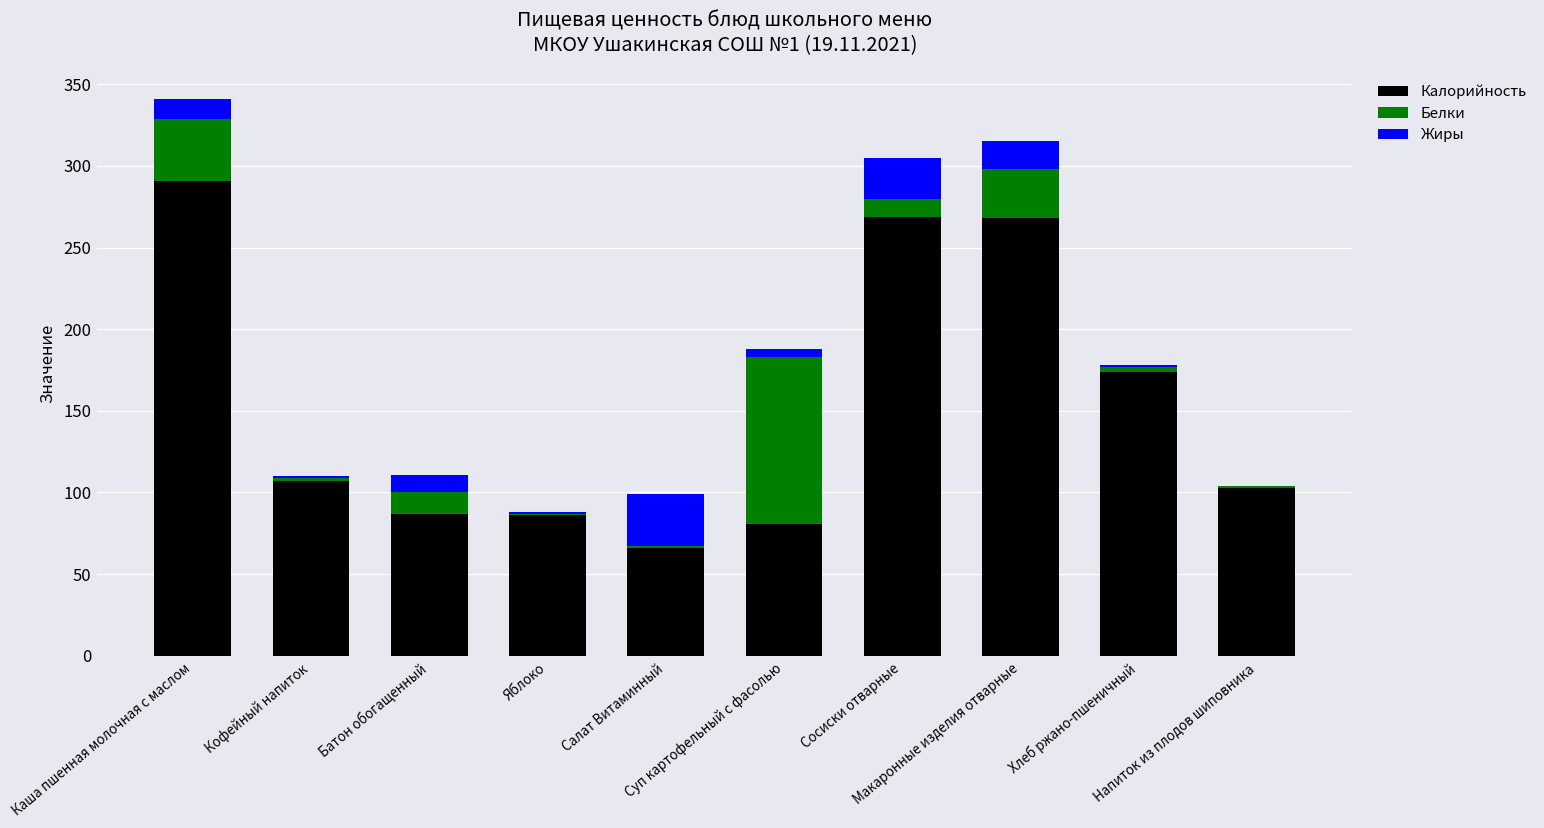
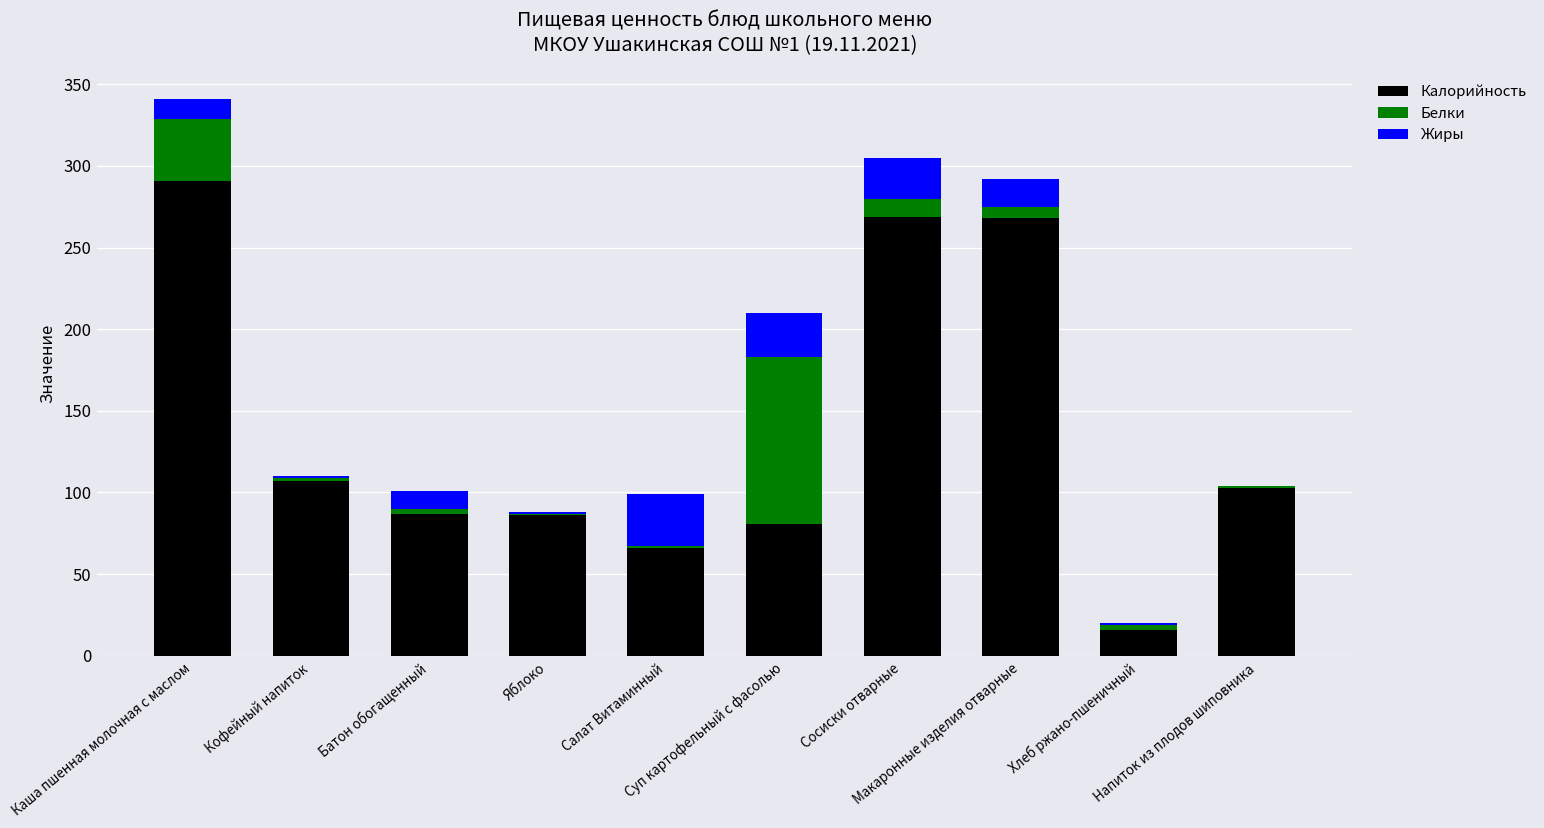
Белки, Батон обогащенный: 13 -> 3
Жиры, Суп картофельный с фасолью: 5 -> 27
Белки, Макаронные изделия отварные: 30 -> 7
Калорийность, Хлеб ржано-пшеничный: 174 -> 16
